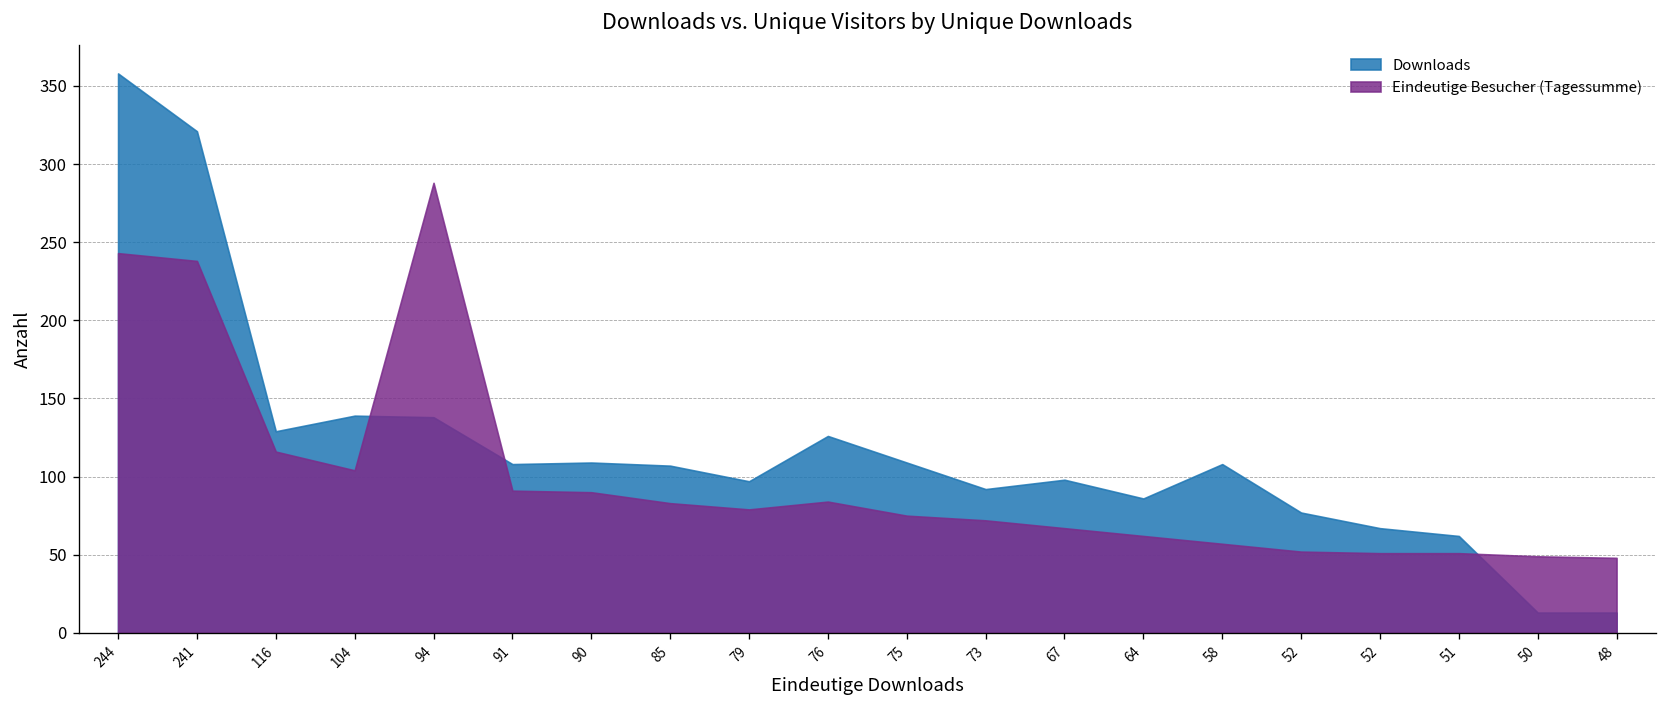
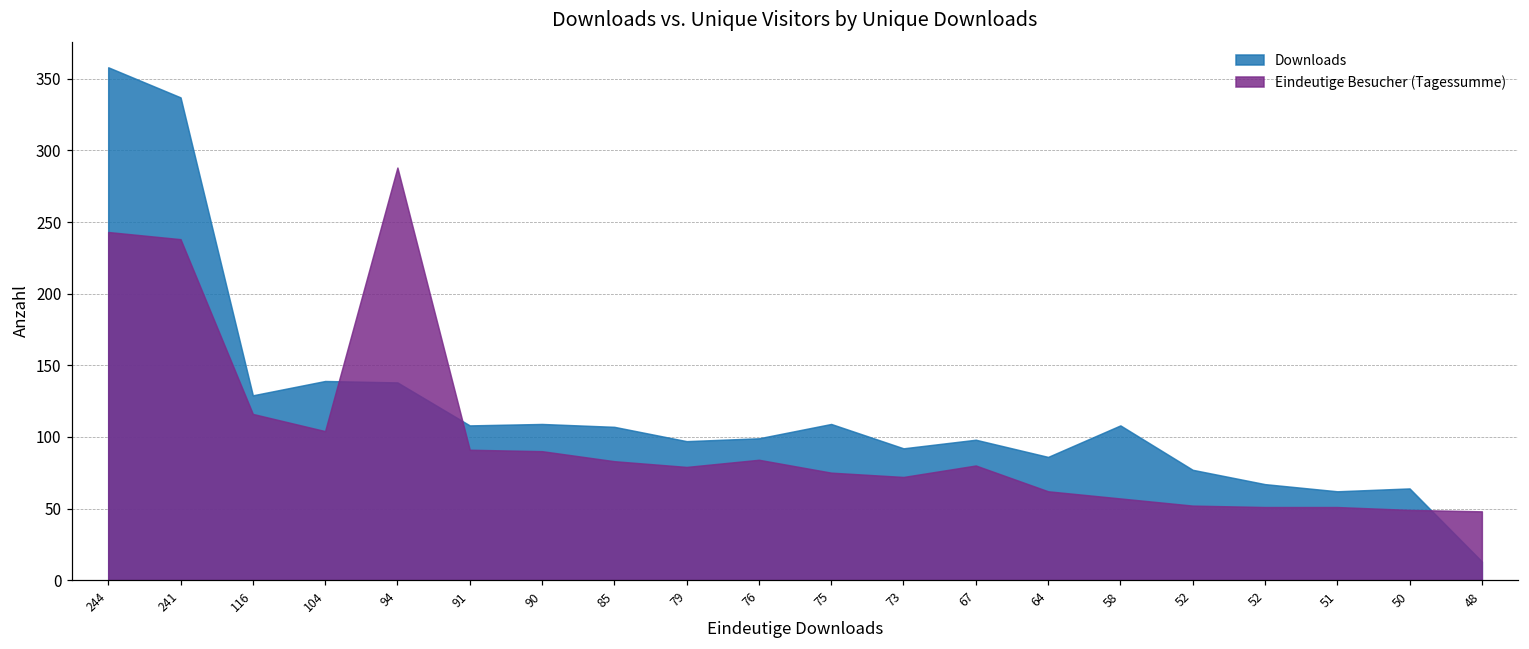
Downloads, 241: 321 -> 337
Downloads, 76: 126 -> 99
Eindeutige Besucher (Tagessumme), 67: 67 -> 80
Downloads, 50: 13 -> 64
